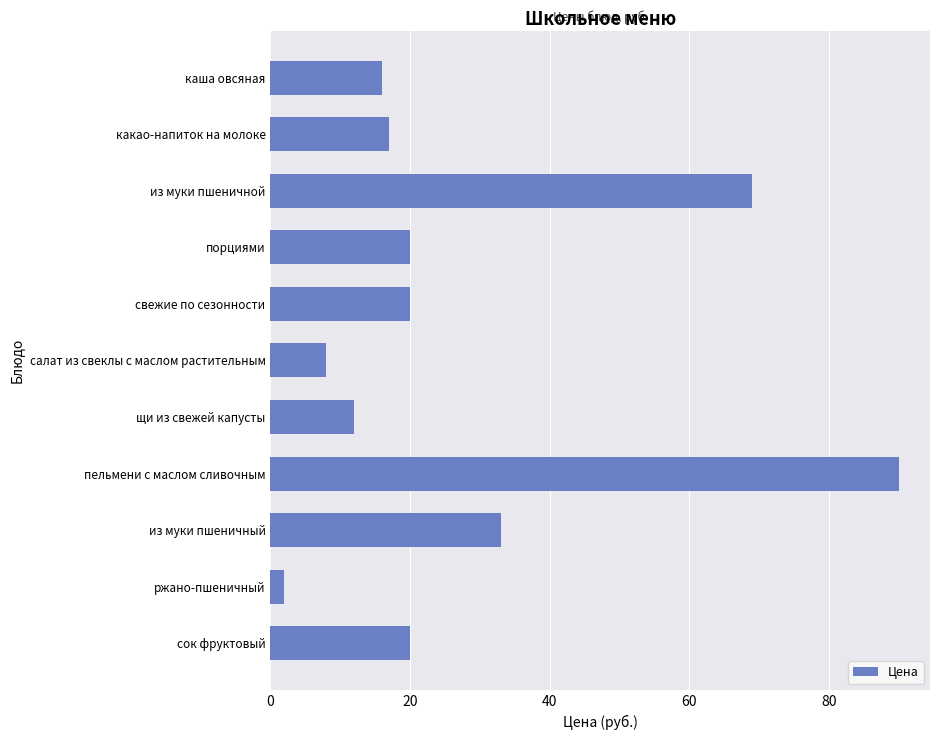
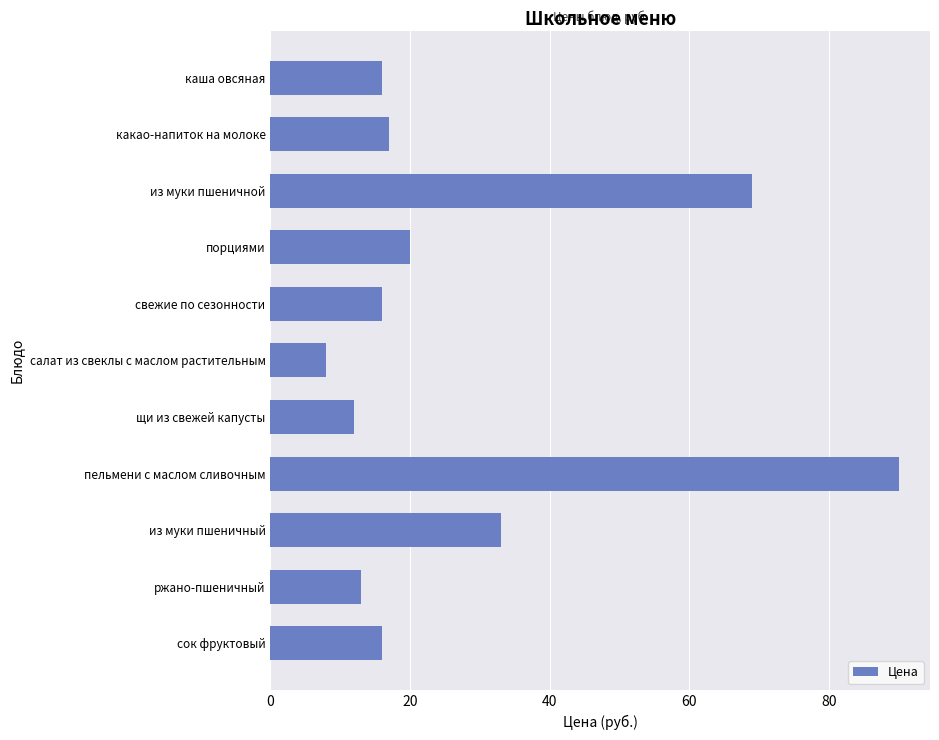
свежие по сезонности: 20 -> 16
ржано-пшеничный: 2 -> 13
сок фруктовый: 20 -> 16
